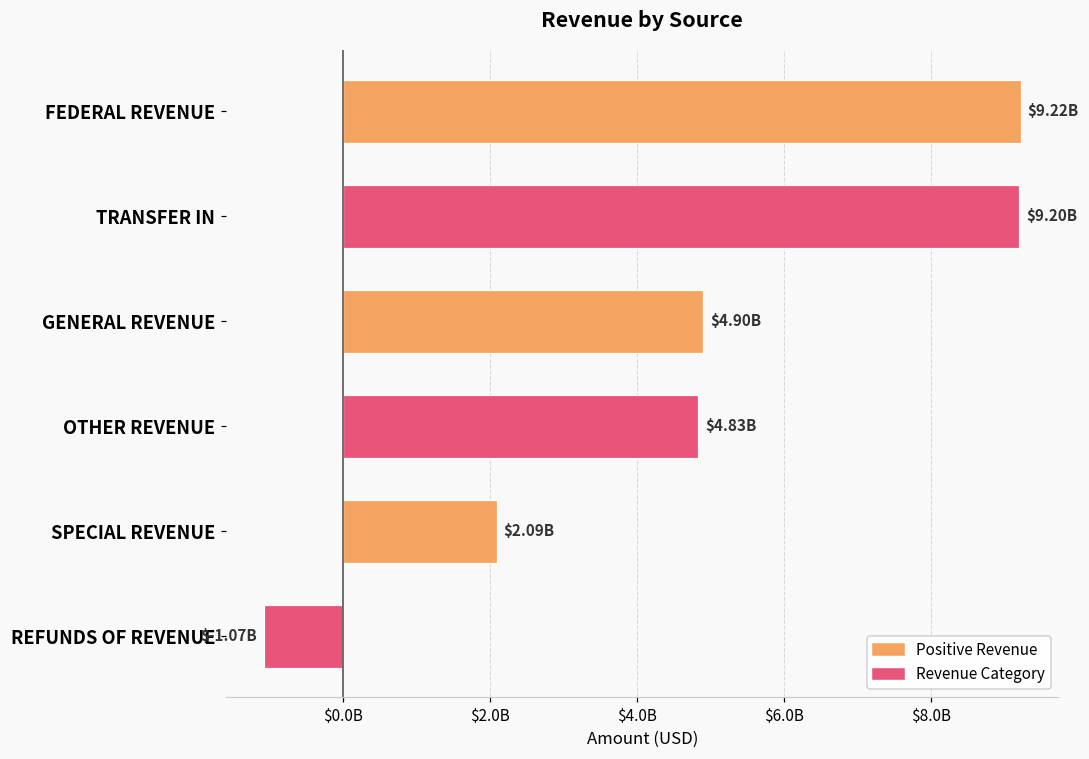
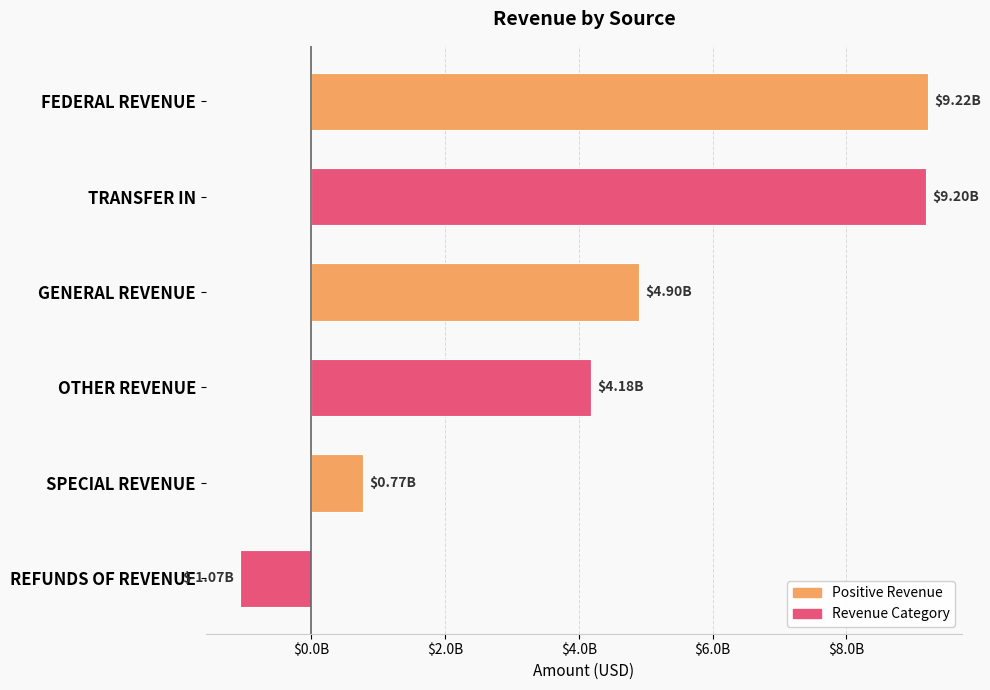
OTHER REVENUE: $4.83B -> $4.18B
SPECIAL REVENUE: $2.09B -> $0.77B
